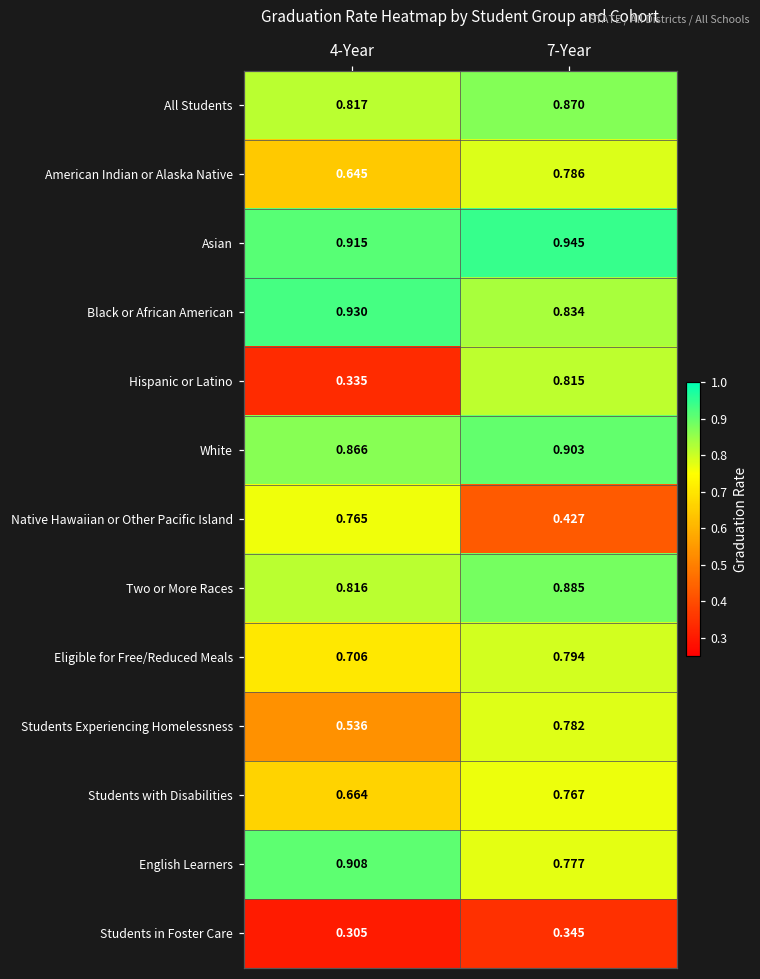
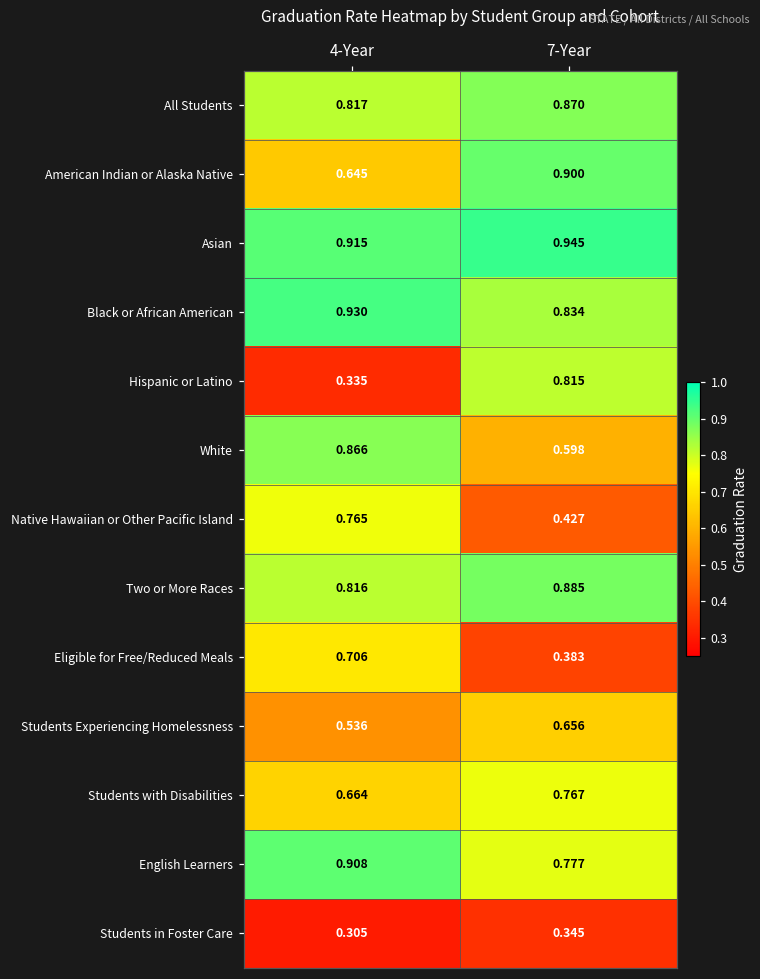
American Indian or Alaska Native, 7-Year: 0.786 -> 0.900
White, 7-Year: 0.903 -> 0.598
Eligible for Free/Reduced Meals, 7-Year: 0.794 -> 0.383
Students Experiencing Homelessness, 7-Year: 0.782 -> 0.656
